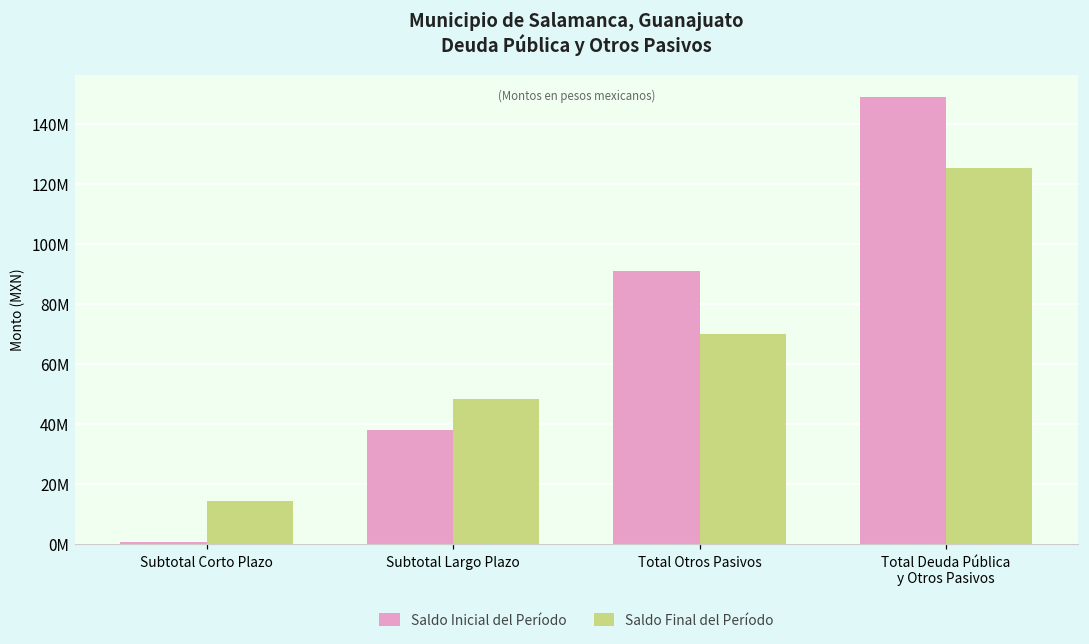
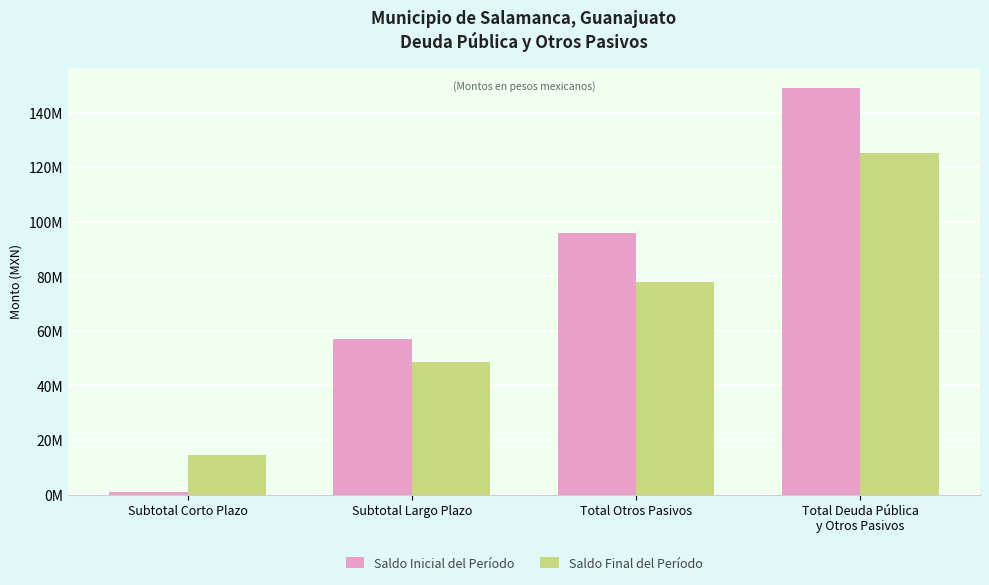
Saldo Inicial del Período, Subtotal Largo Plazo: 38000000 -> 57000000
Saldo Inicial del Período, Total Otros Pasivos: 91000000 -> 96000000
Saldo Final del Período, Total Otros Pasivos: 70000000 -> 78000000
